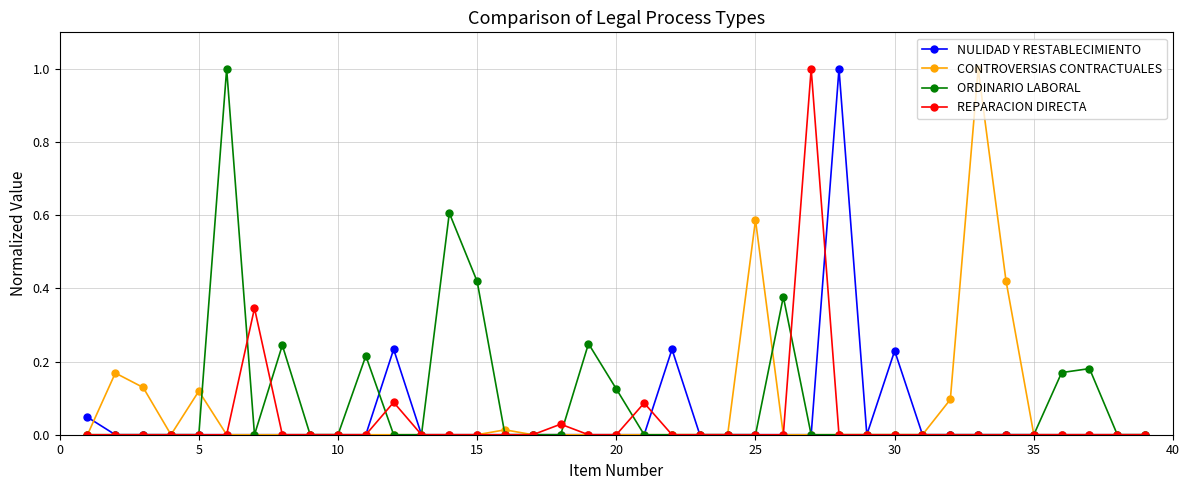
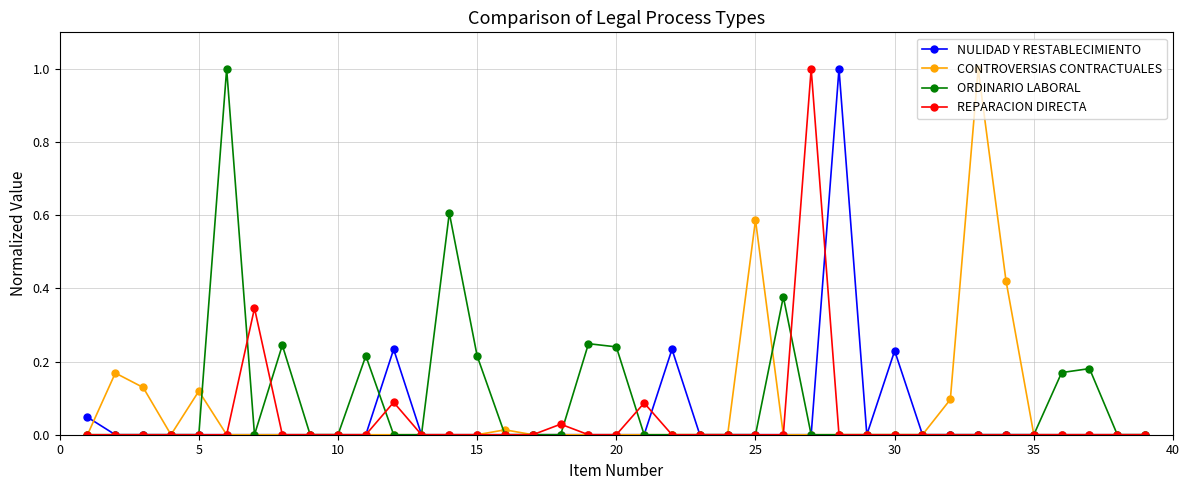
ORDINARIO LABORAL, 15: 0.42 -> 0.22
ORDINARIO LABORAL, 20: 0.13 -> 0.24
